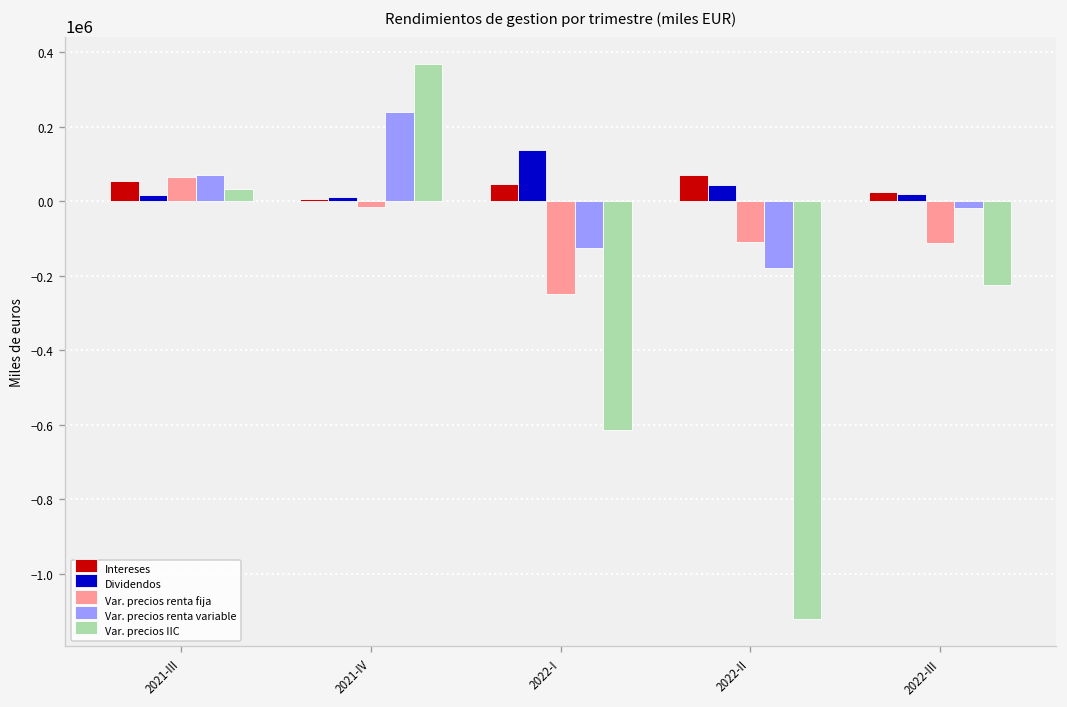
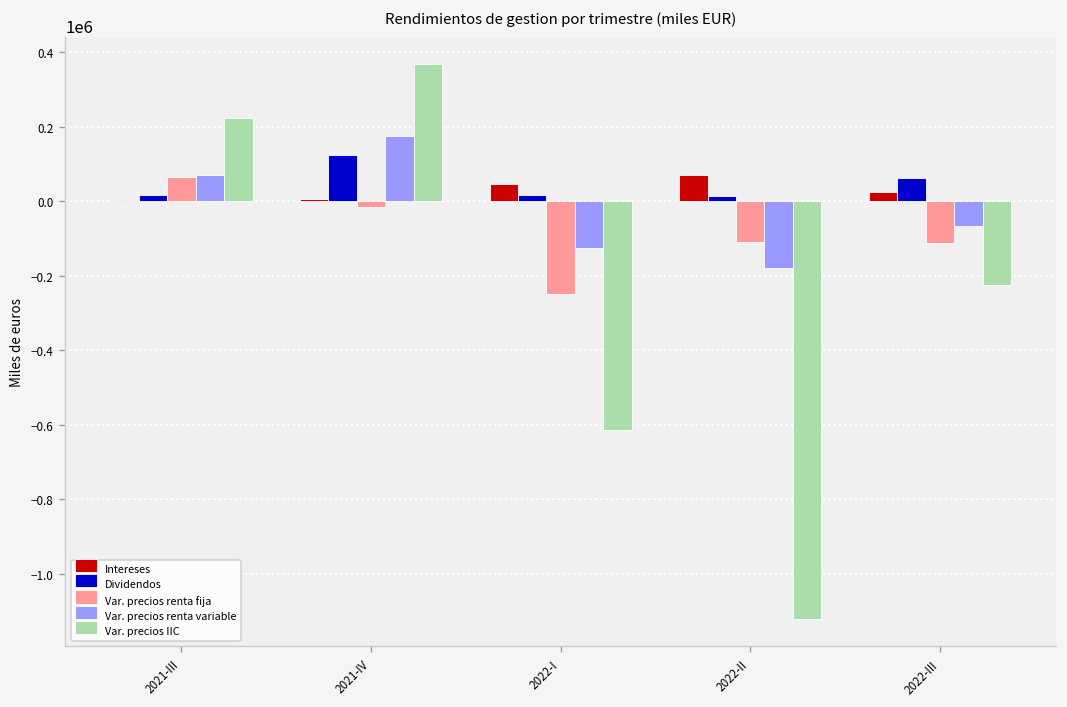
Intereses, 2021-III: 60000 -> 0
Var. precios IIC, 2021-III: 30000 -> 220000
Dividendos, 2021-IV: 10000 -> 130000
Var. precios renta variable, 2021-IV: 240000 -> 180000
Dividendos, 2022-I: 140000 -> 20000
Dividendos, 2022-II: 50000 -> 20000
Dividendos, 2022-III: 20000 -> 60000
Var. precios renta variable, 2022-III: -20000 -> -70000
